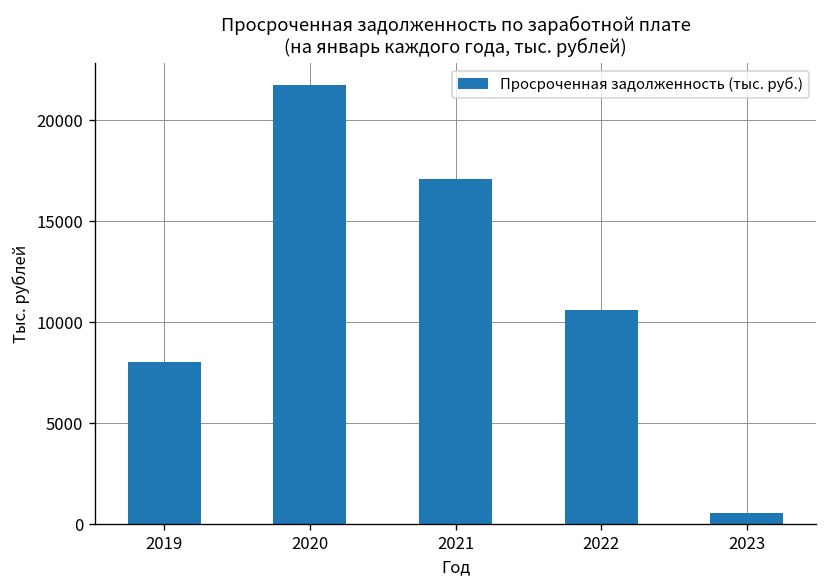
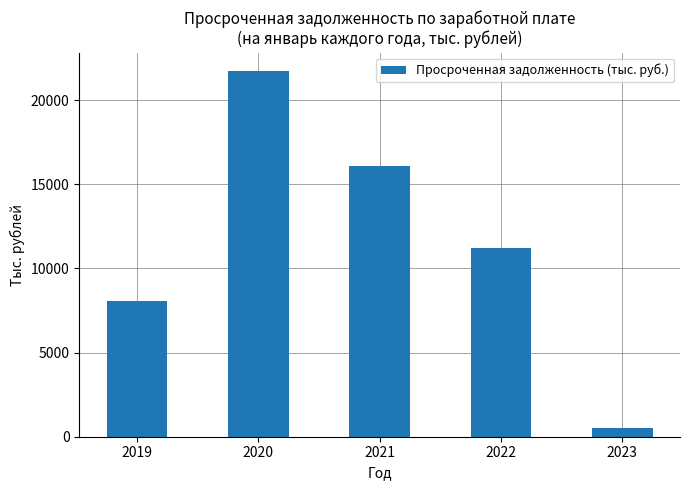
2021: 17100 -> 16100
2022: 10600 -> 11200
